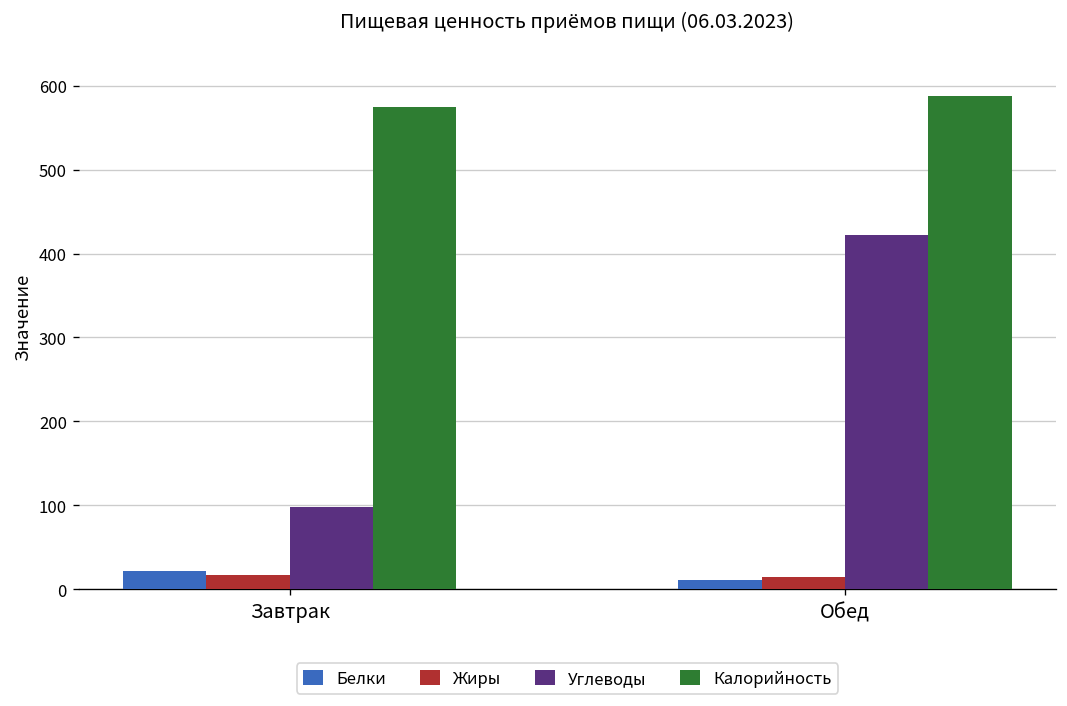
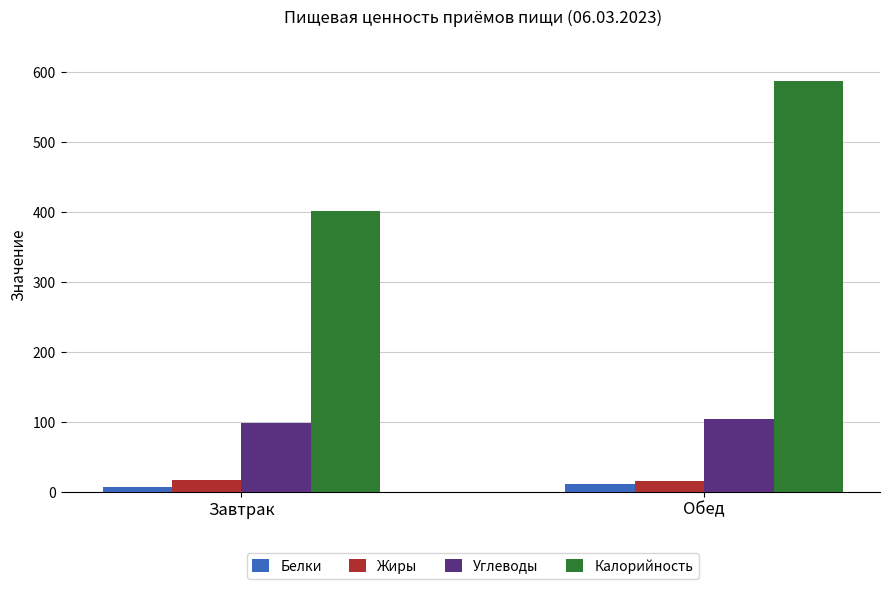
Белки, Завтрак: 20 -> 10
Калорийность, Завтрак: 580 -> 400
Углеводы, Обед: 420 -> 100
